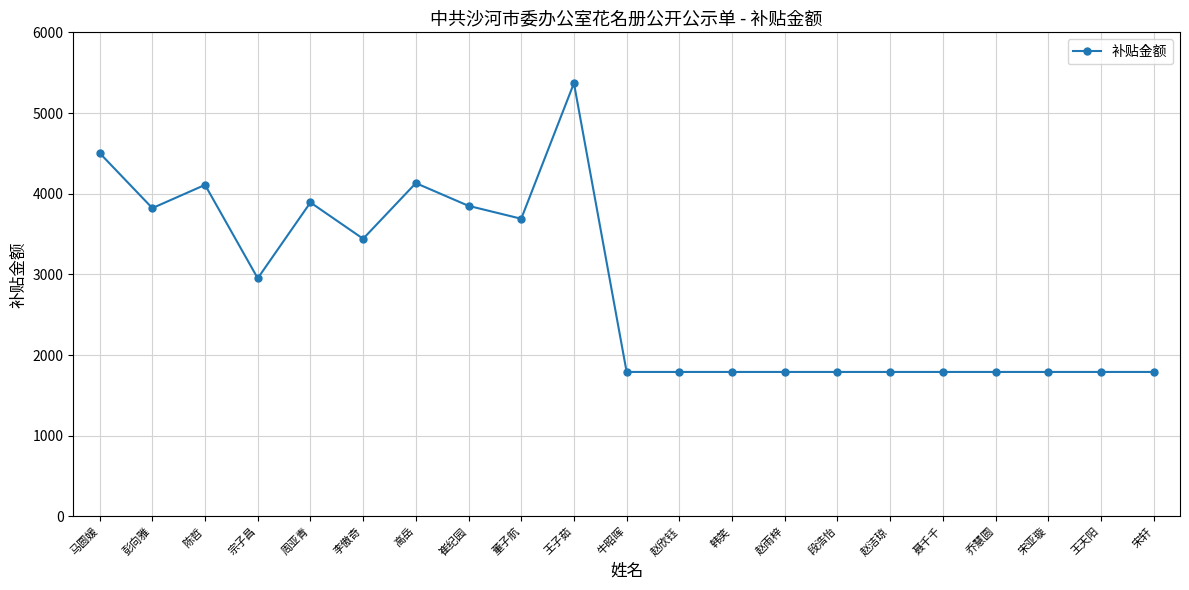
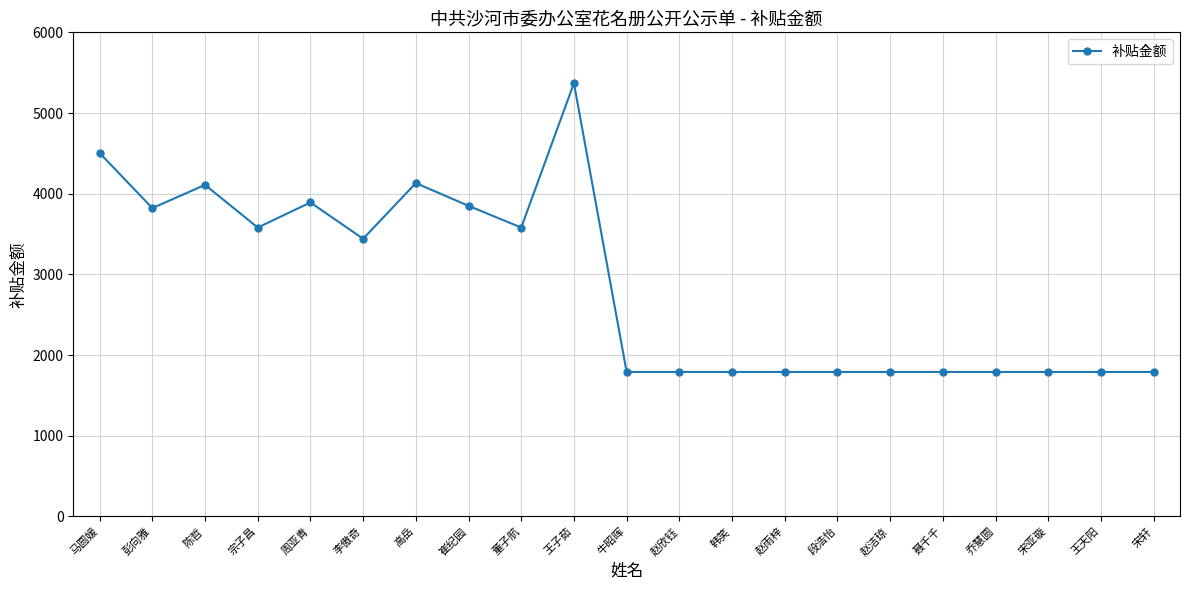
宗子昌: 3000 -> 3600
董子航: 3700 -> 3600
